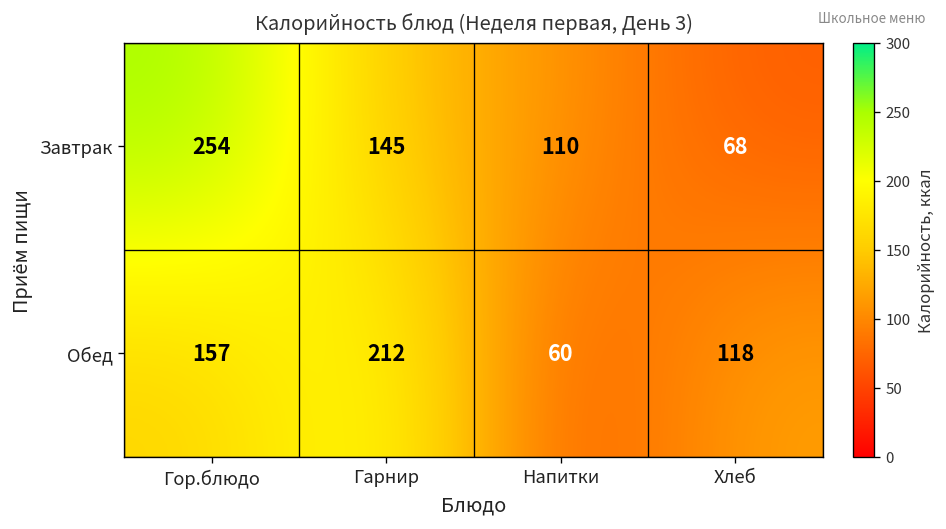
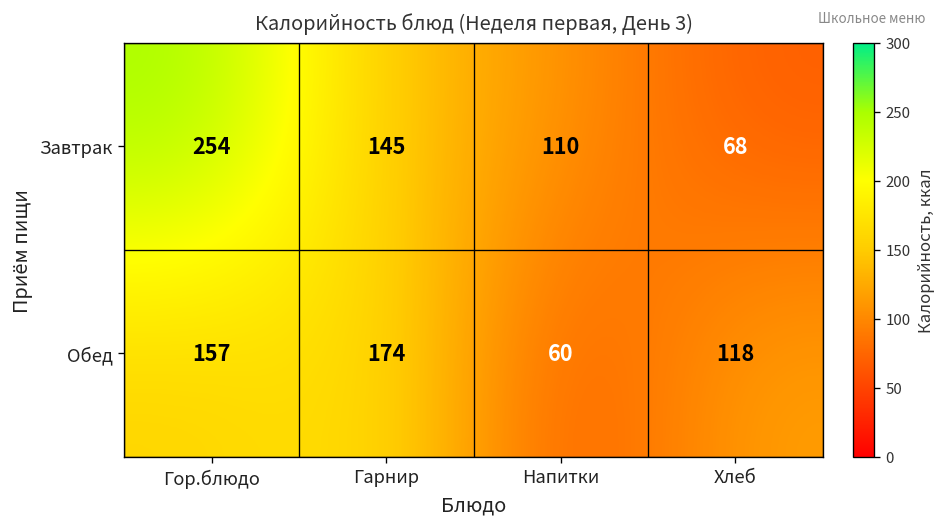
Обед, Гарнир: 212 -> 174
